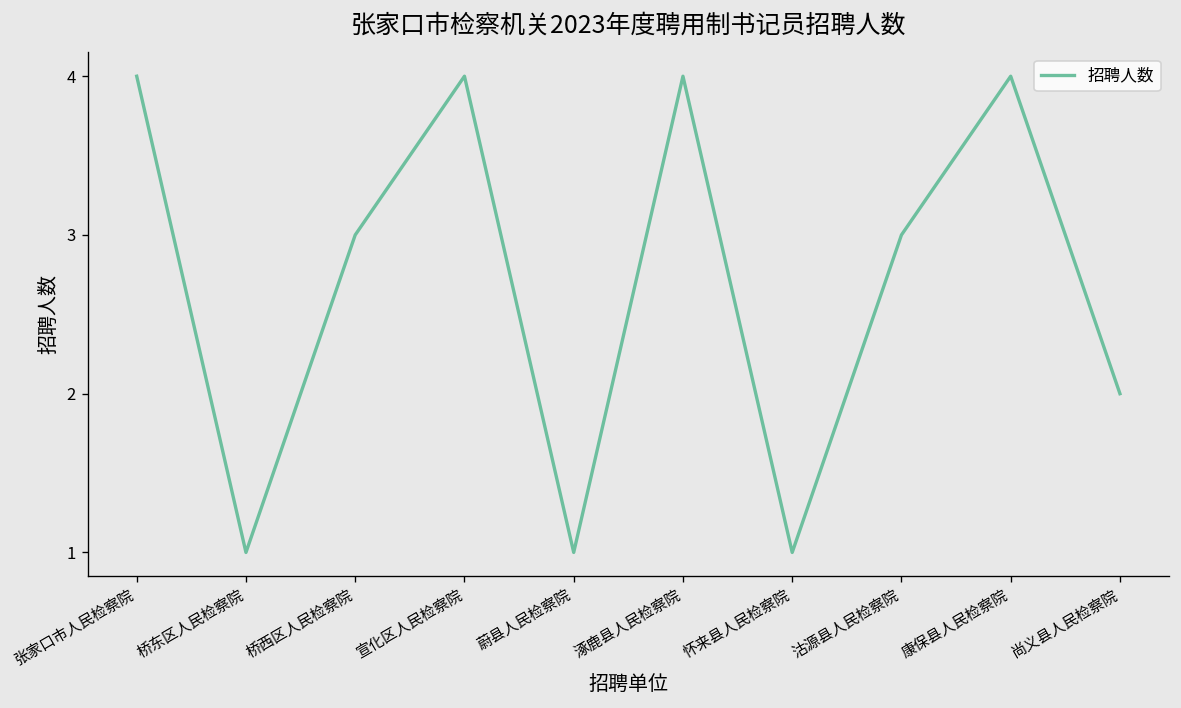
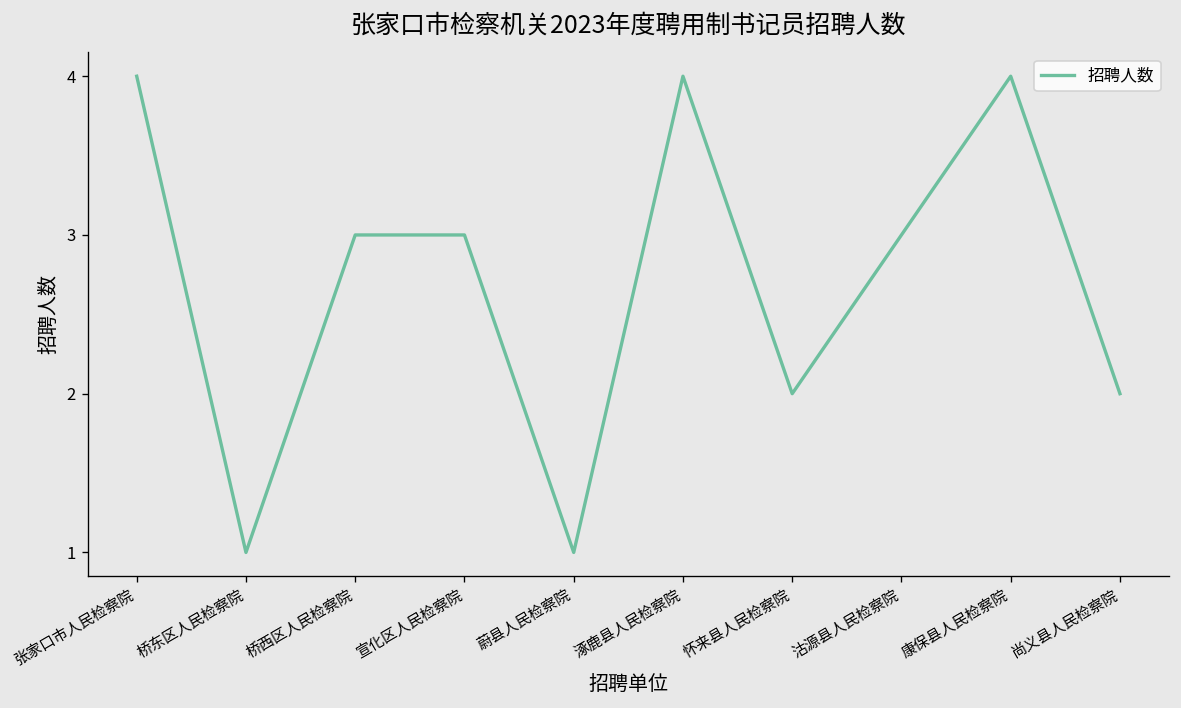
宣化区人民检察院: 4 -> 3
怀来县人民检察院: 1 -> 2
